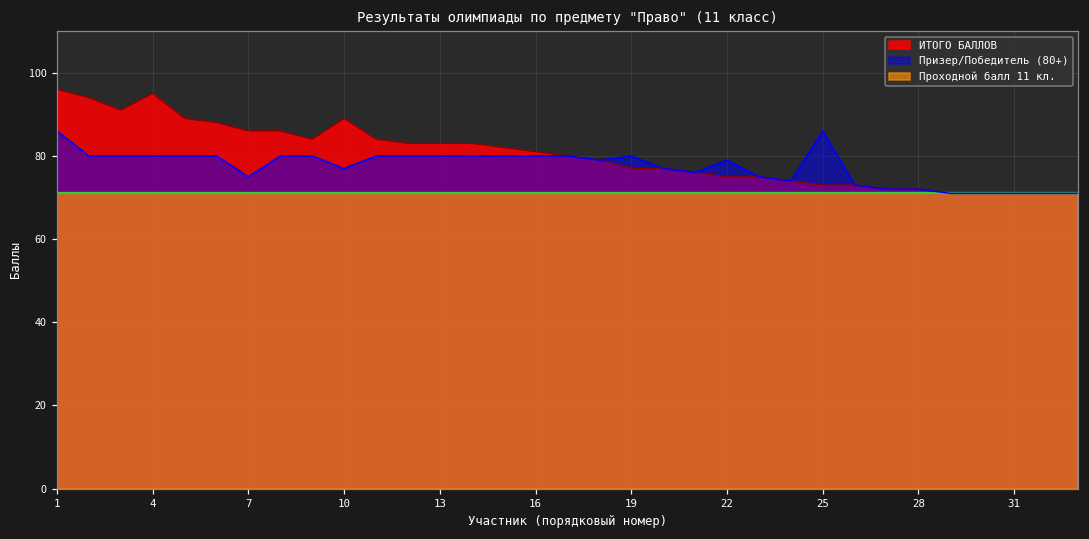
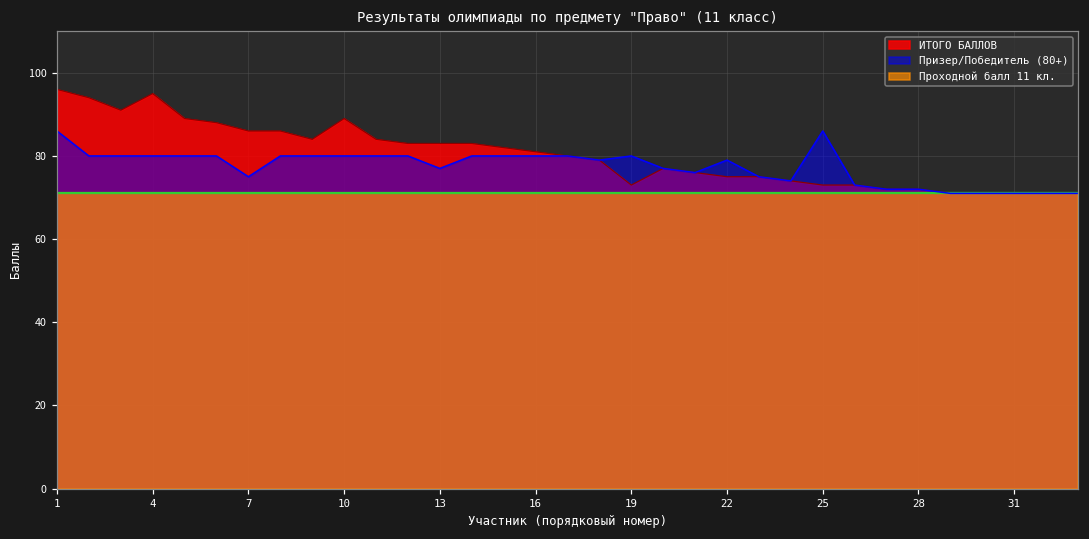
Призер/Победитель (80+), 10: 77 -> 80
Призер/Победитель (80+), 13: 80 -> 77
ИТОГО БАЛЛОВ, 19: 77 -> 73
